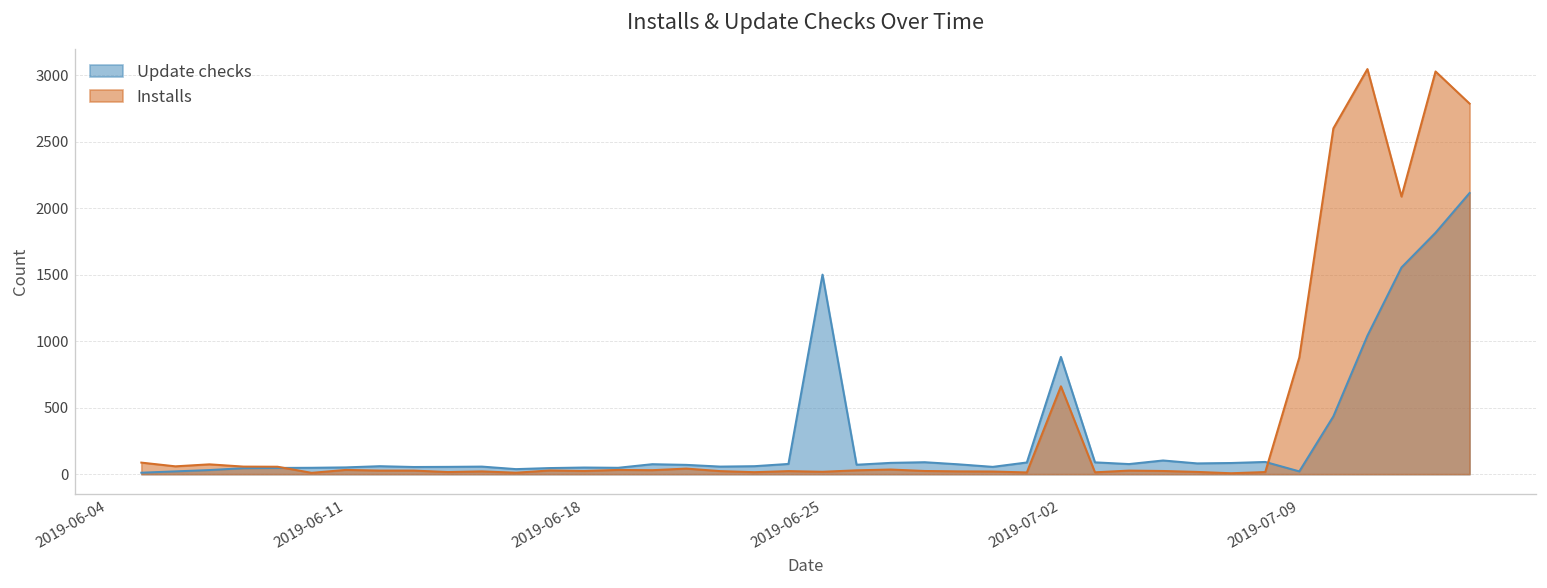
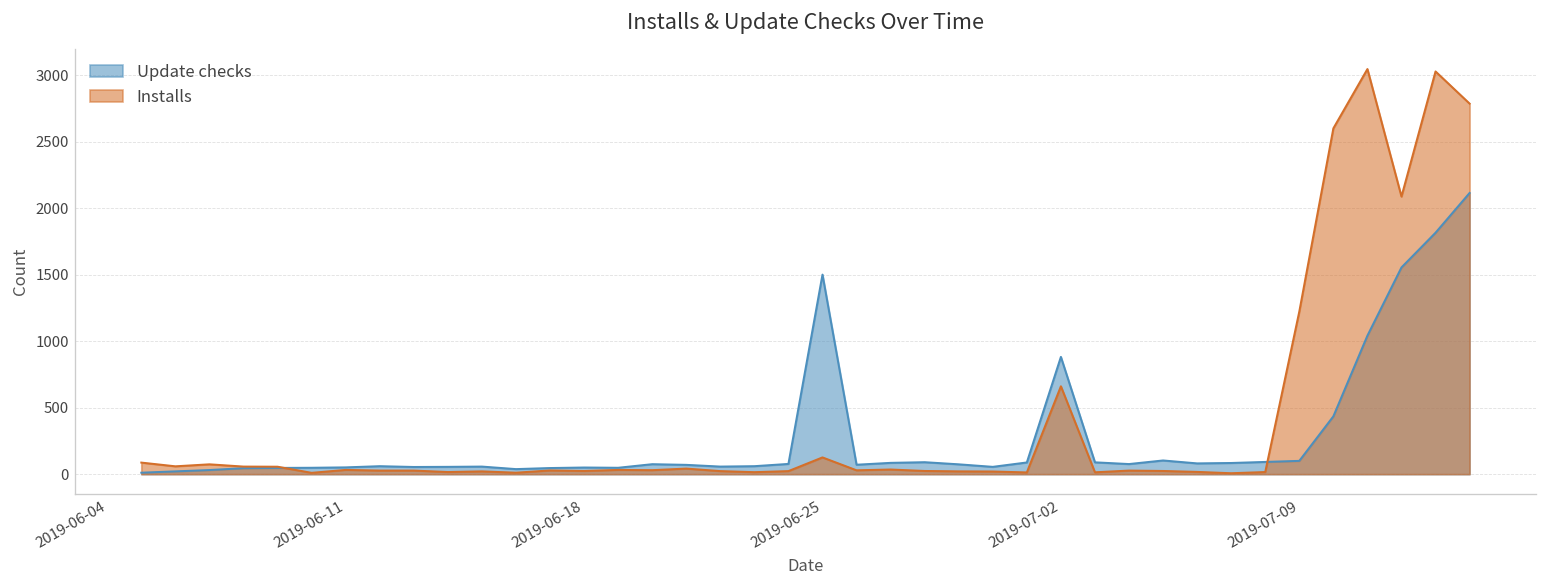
Installs, 2019-06-25: 20 -> 130
Update checks, 2019-07-09: 20 -> 100
Installs, 2019-07-09: 880 -> 1220
